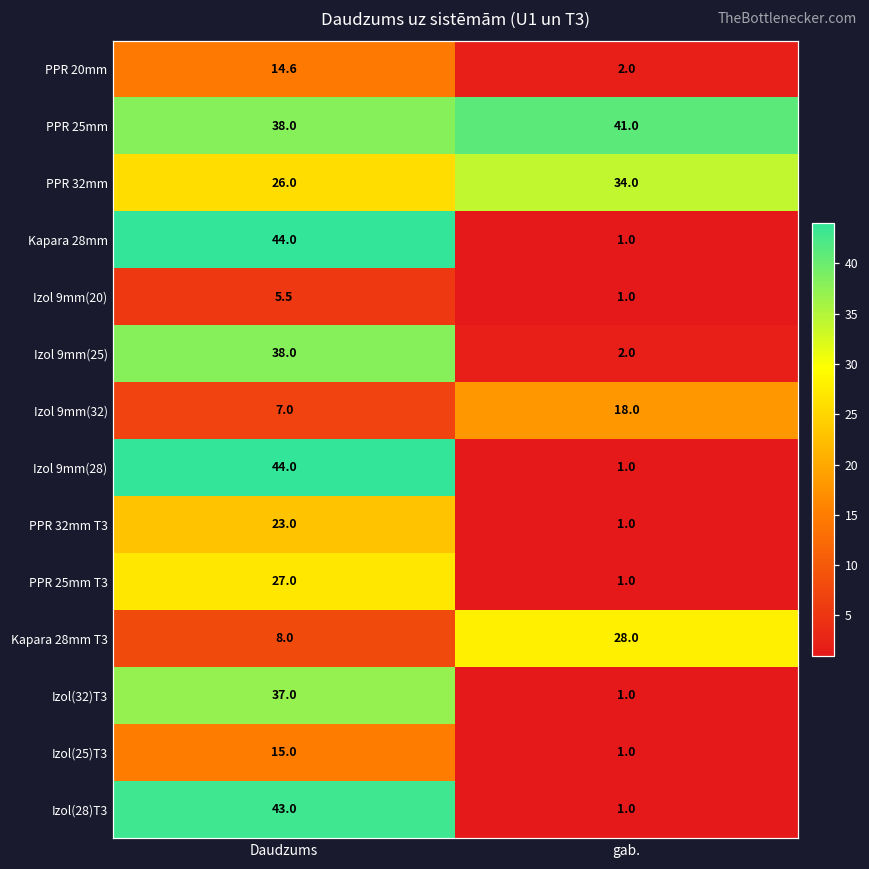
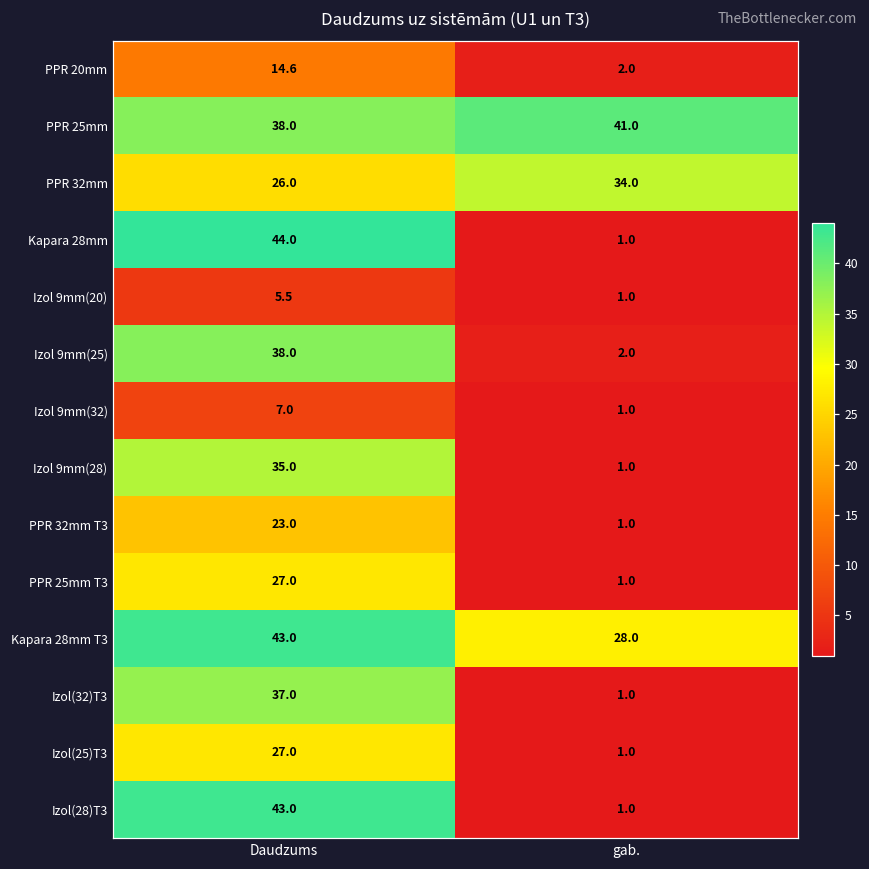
Izol 9mm(32), gab.: 18.0 -> 1.0
Izol 9mm(28), Daudzums: 44.0 -> 35.0
Kapara 28mm T3, Daudzums: 8.0 -> 43.0
Izol(25)T3, Daudzums: 15.0 -> 27.0
